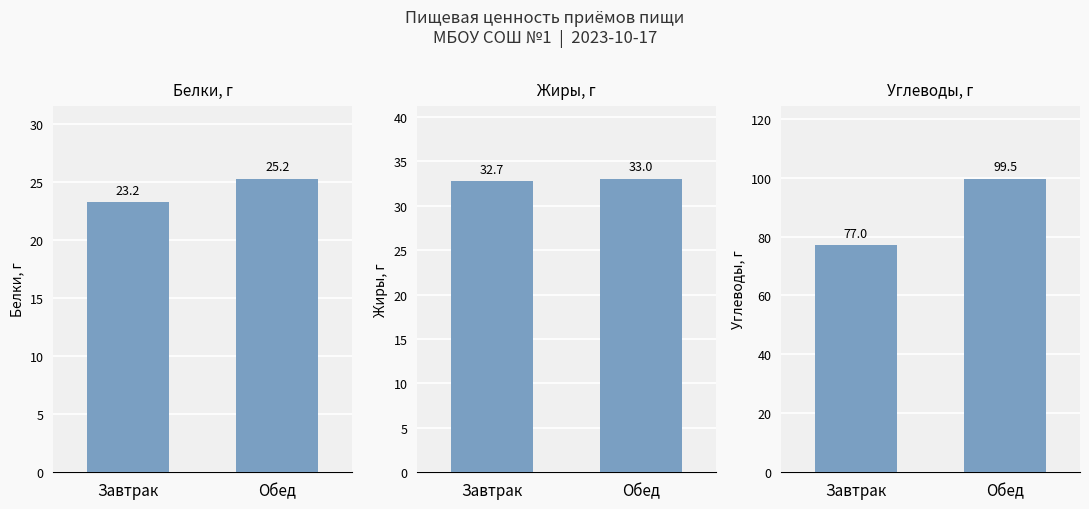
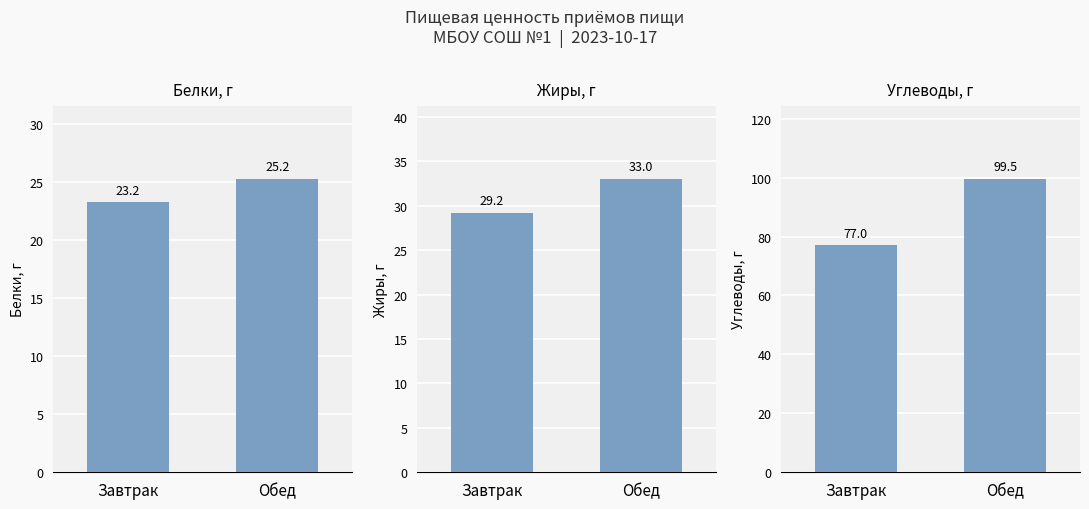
Жиры, г, Завтрак: 32.7 -> 29.2
